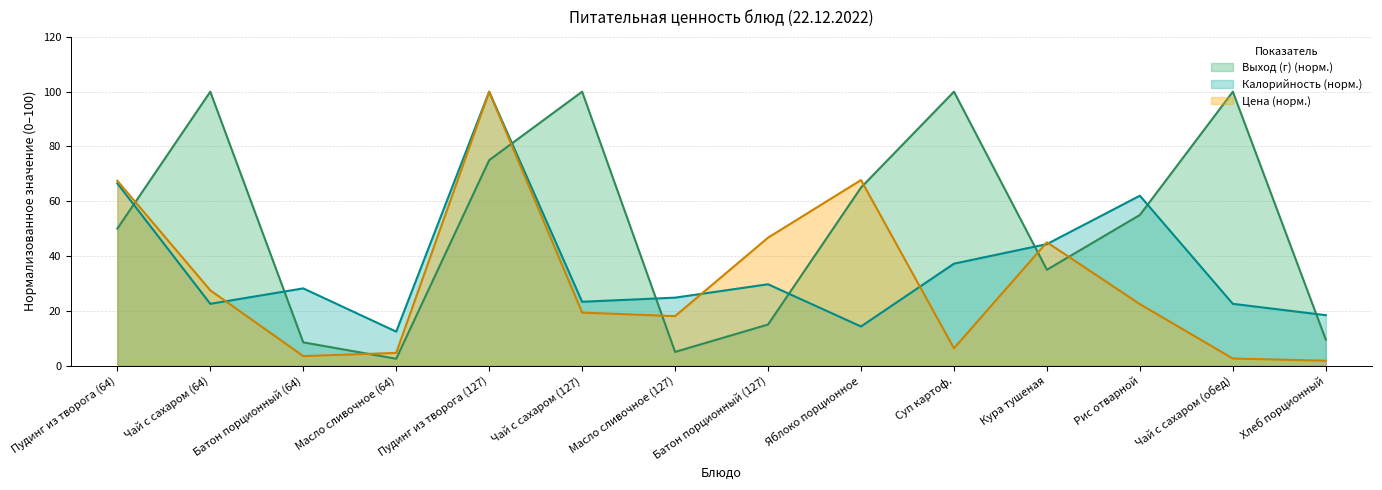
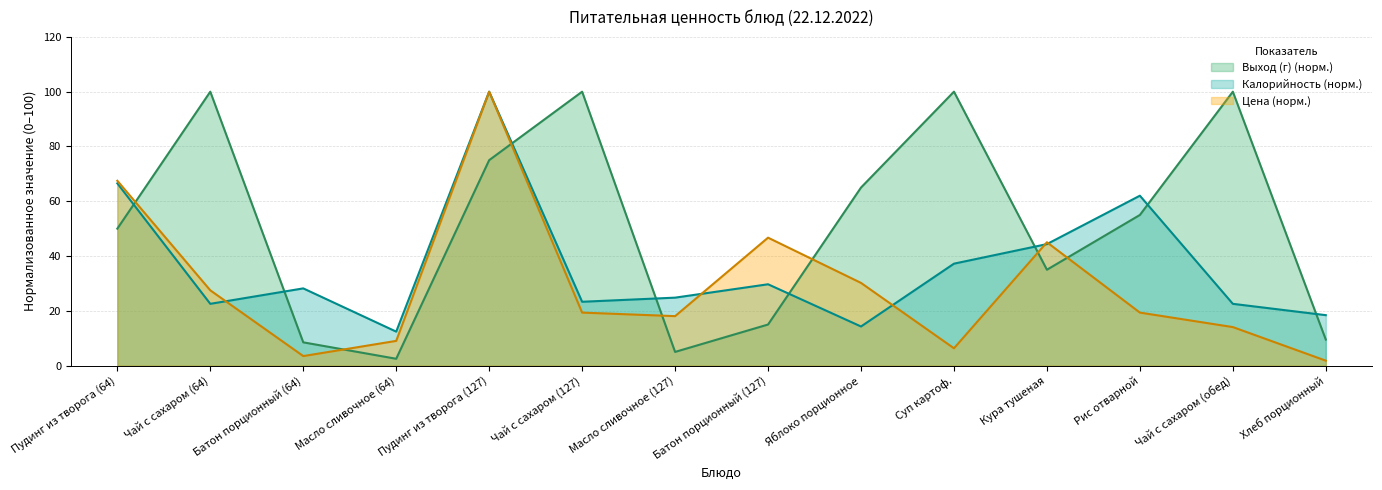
Цена (норм.), Масло сливочное (64): 5 -> 9
Цена (норм.), Яблоко порционное: 68 -> 30
Цена (норм.), Рис отварной: 22 -> 19
Цена (норм.), Чай с сахаром (обед): 3 -> 14
